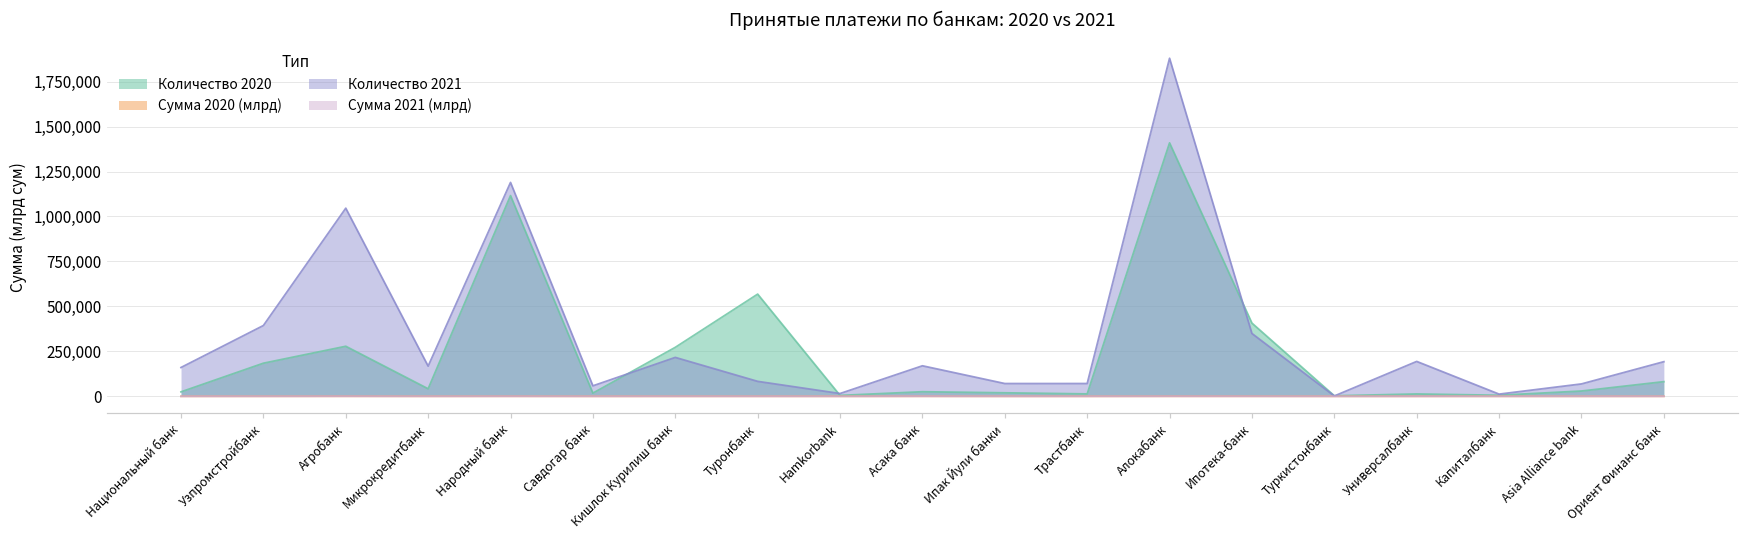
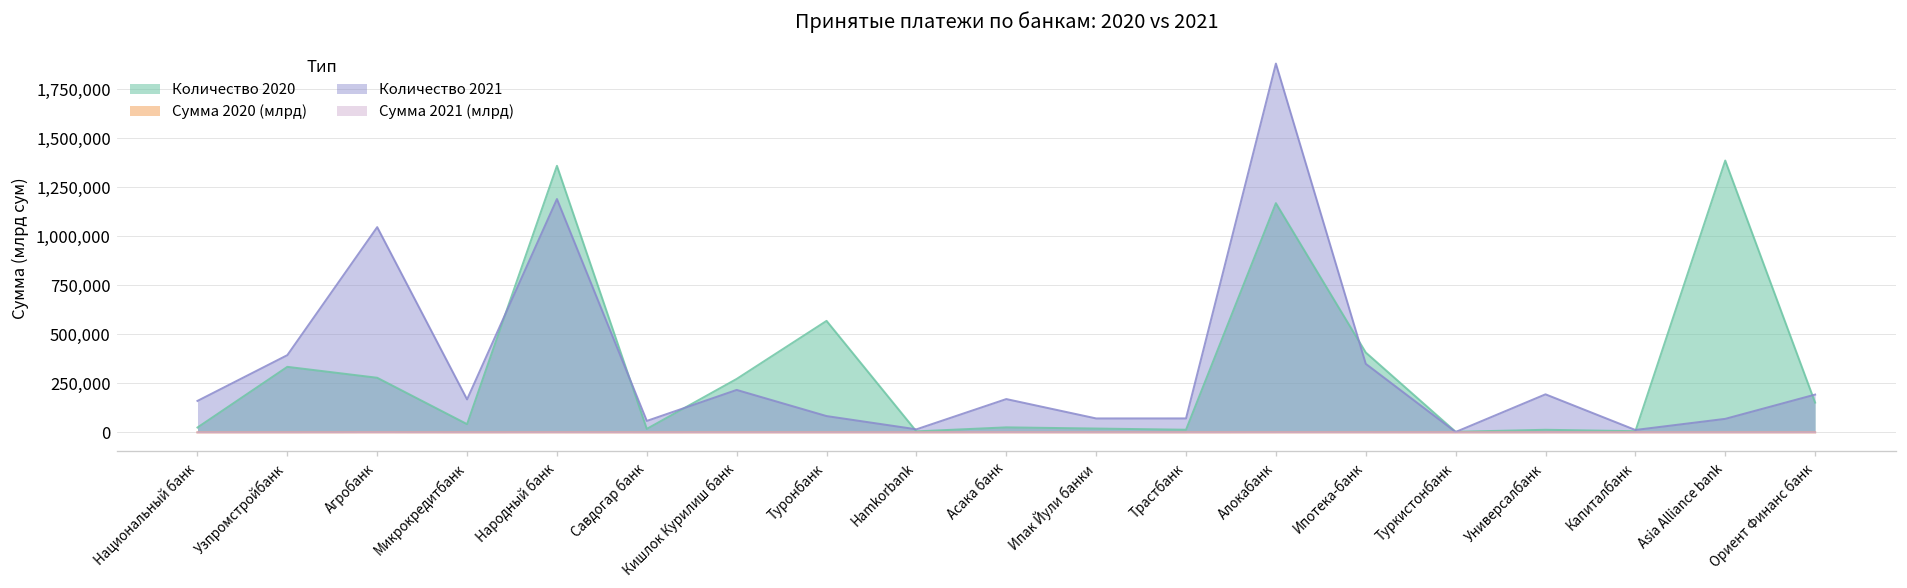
Количество 2020, Узпромстройбанк: 180,000 -> 330,000
Количество 2020, Народный банк: 1,120,000 -> 1,360,000
Количество 2020, Алокабанк: 1,410,000 -> 1,170,000
Количество 2020, Asia Alliance bank: 30,000 -> 1,390,000
Количество 2020, Ориент Финанс банк: 80,000 -> 150,000
